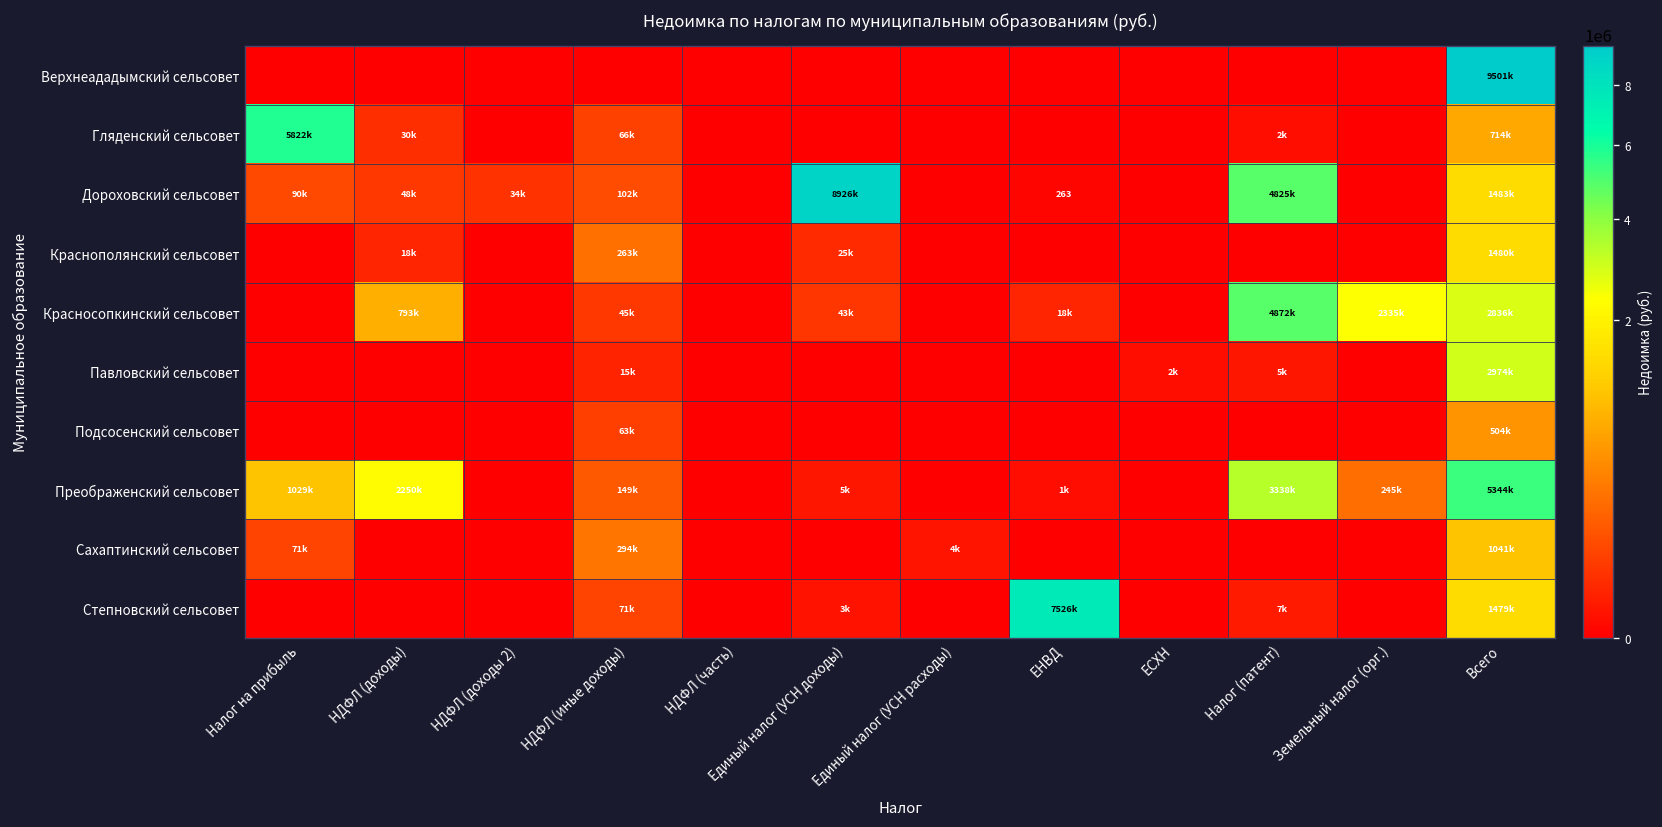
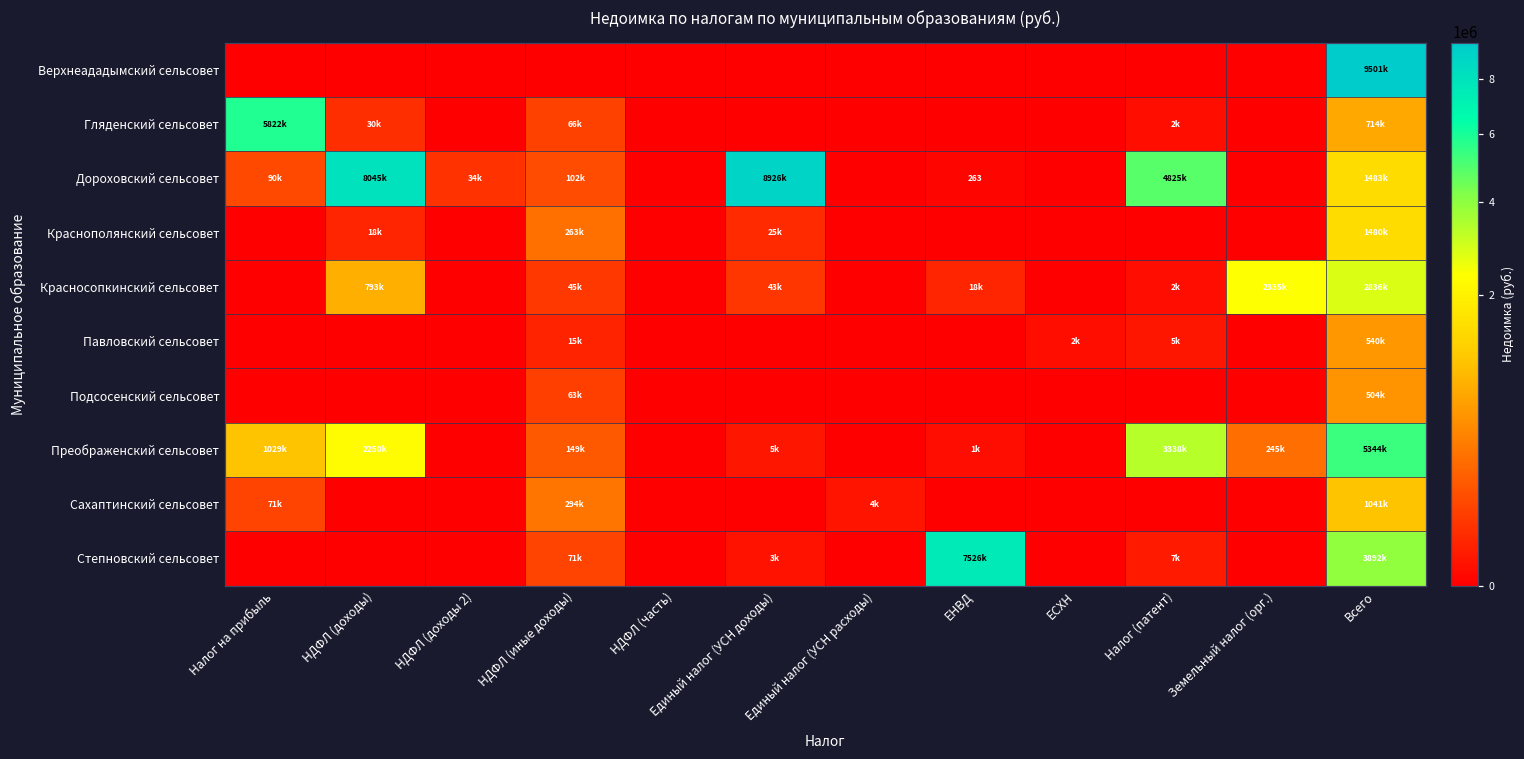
Дороховский сельсовет, НДФЛ (доходы): 48k -> 8045k
Красносопкинский сельсовет, Налог (патент): 4872k -> 2k
Павловский сельсовет, Всего: 2974k -> 540k
Степновский сельсовет, Всего: 1479k -> 3892k
